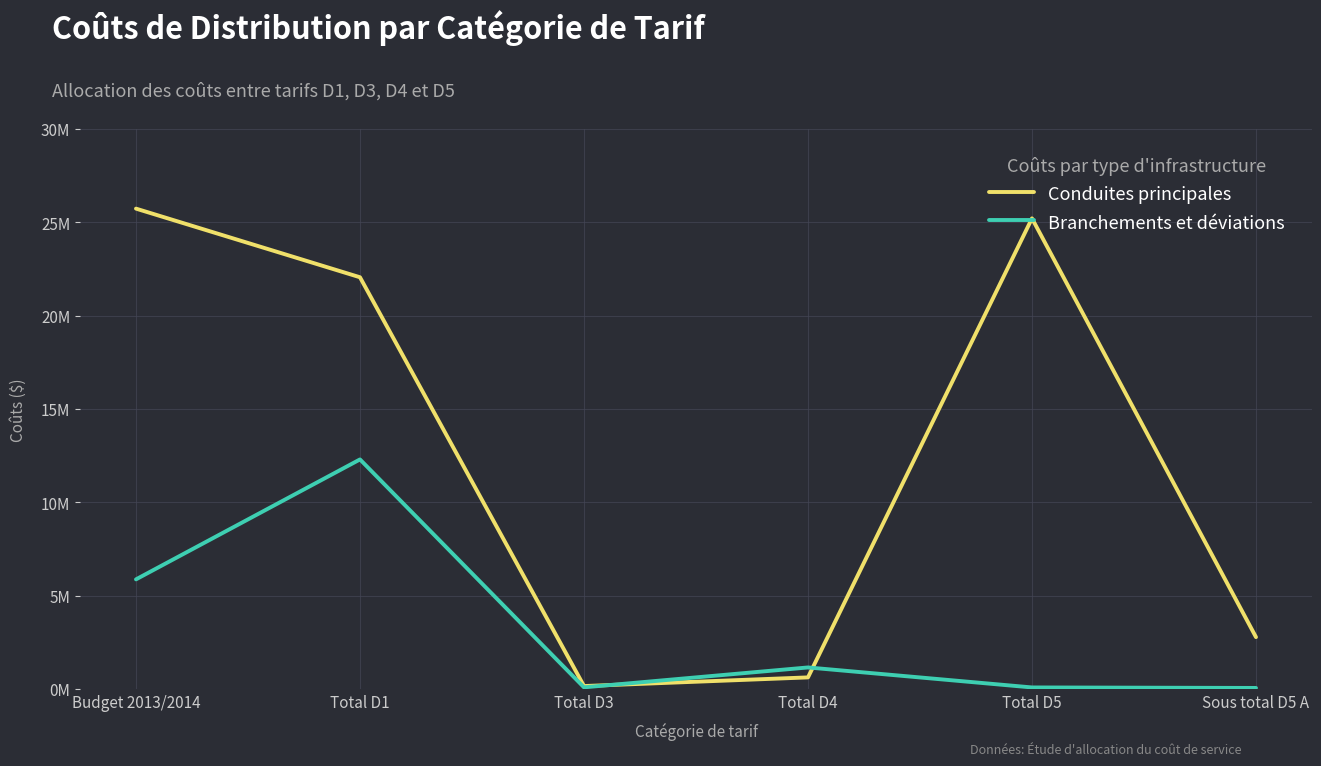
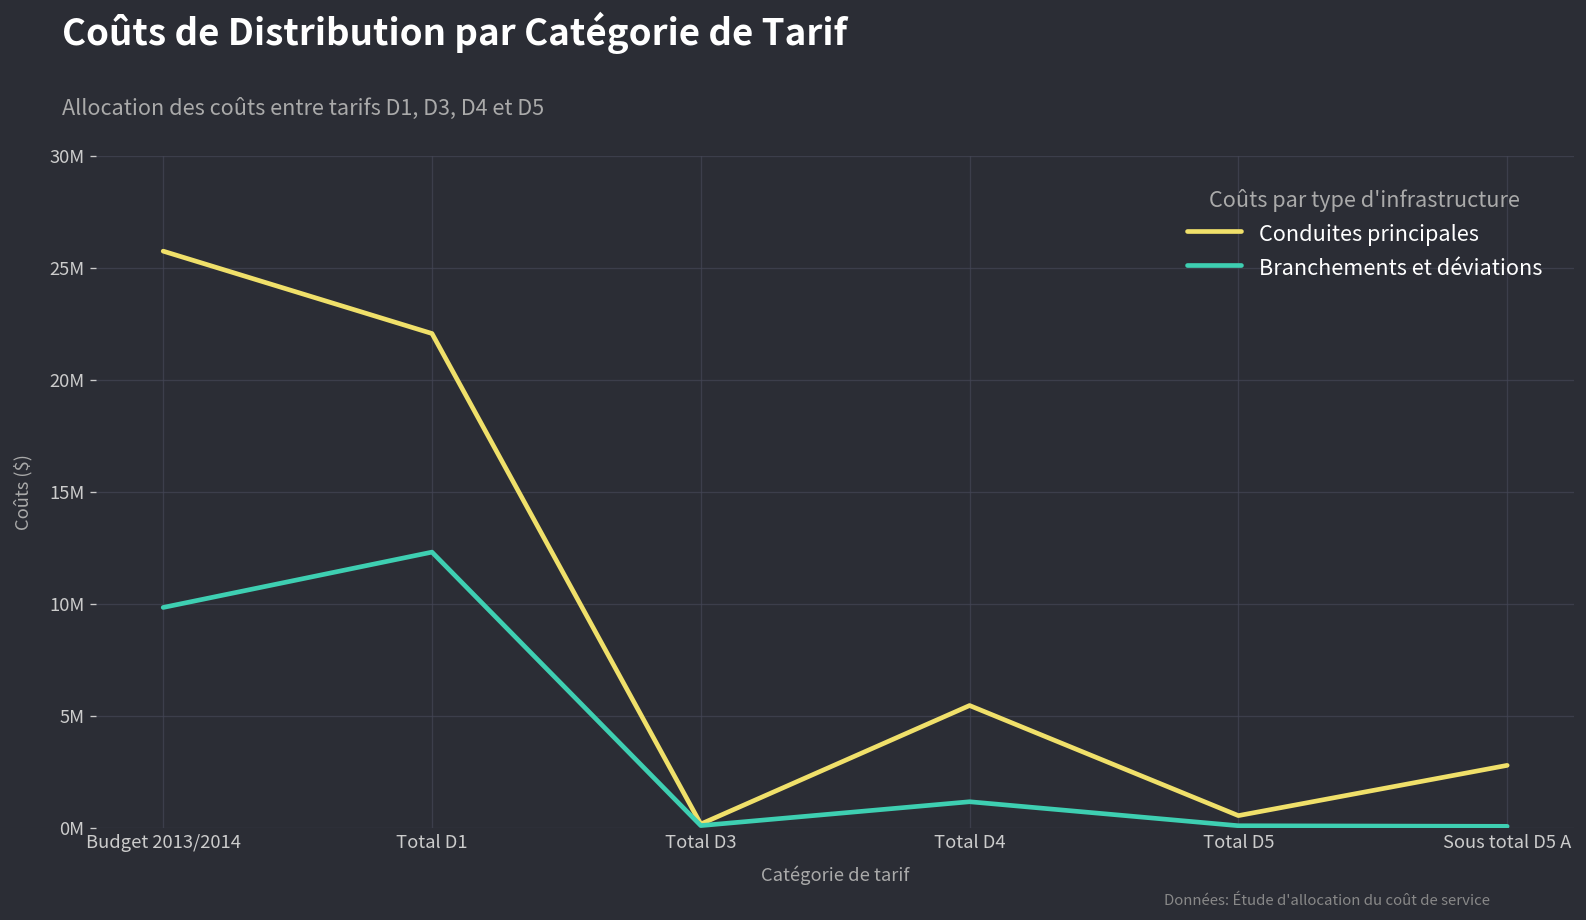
Branchements et déviations, Budget 2013/2014: 5900000 -> 9800000
Conduites principales, Total D4: 600000 -> 5400000
Conduites principales, Total D5: 25200000 -> 500000
